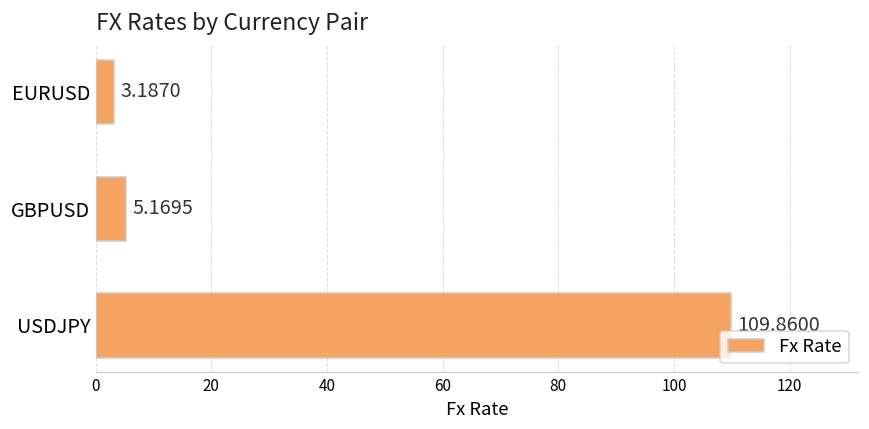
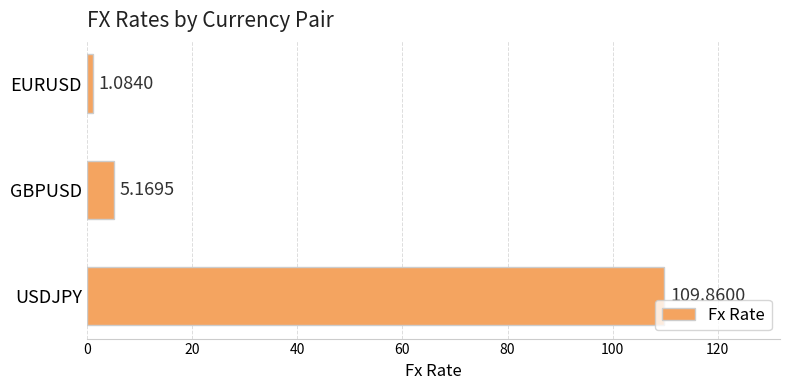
EURUSD: 3.1870 -> 1.0840
